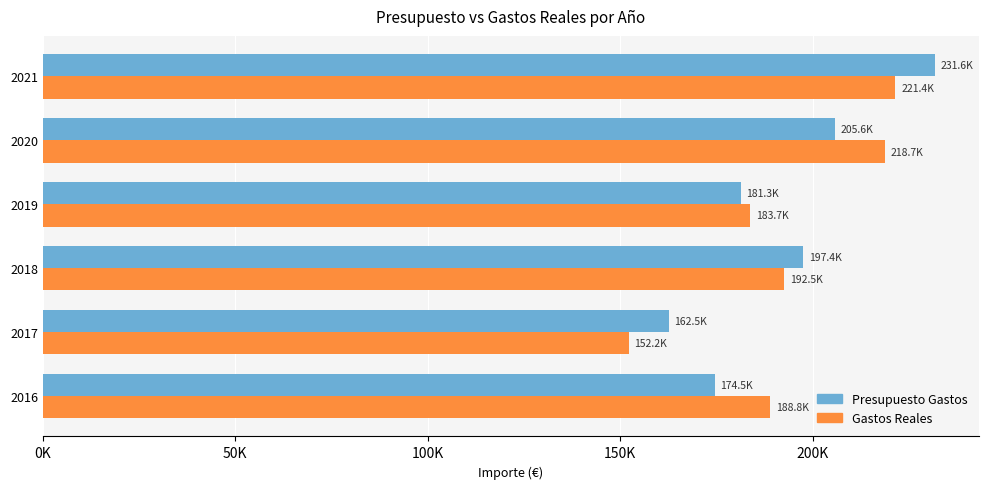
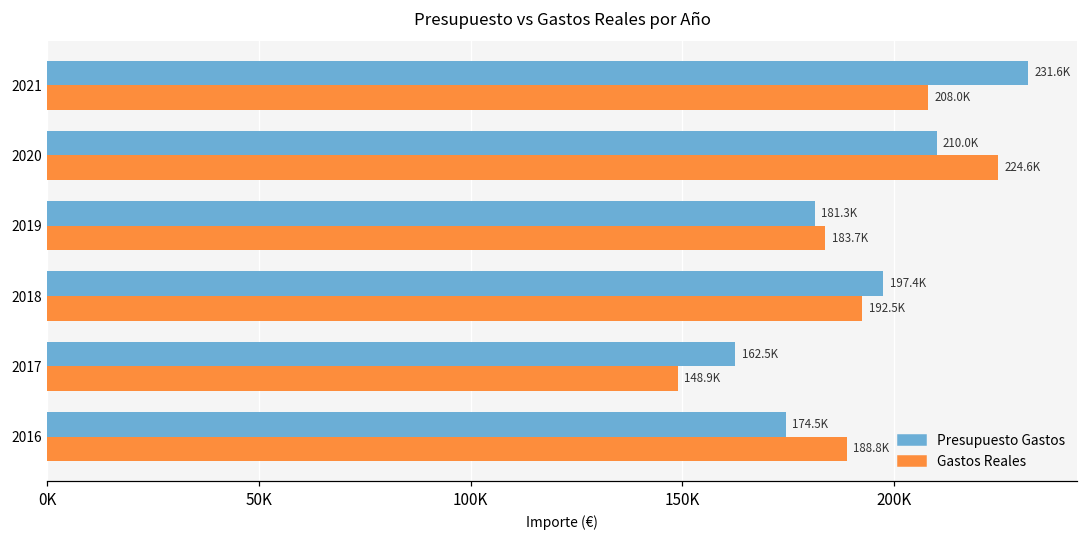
Gastos Reales, 2021: 221.4K -> 208.0K
Presupuesto Gastos, 2020: 205.6K -> 210.0K
Gastos Reales, 2020: 218.7K -> 224.6K
Gastos Reales, 2017: 152.2K -> 148.9K
